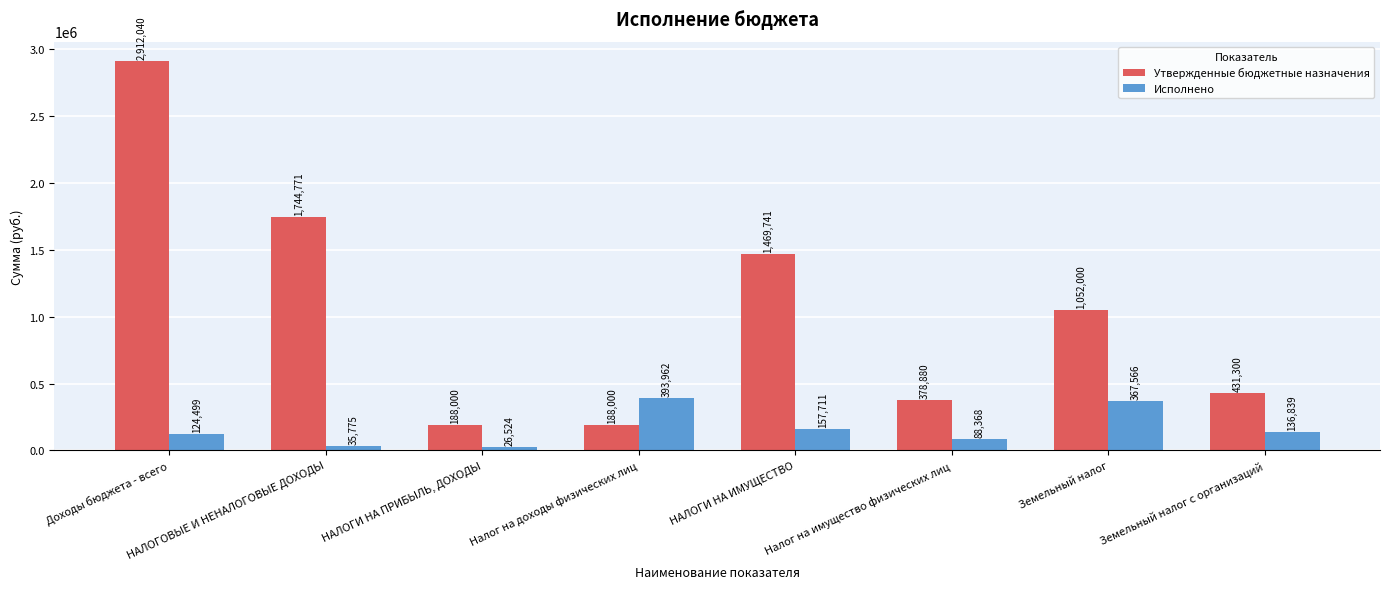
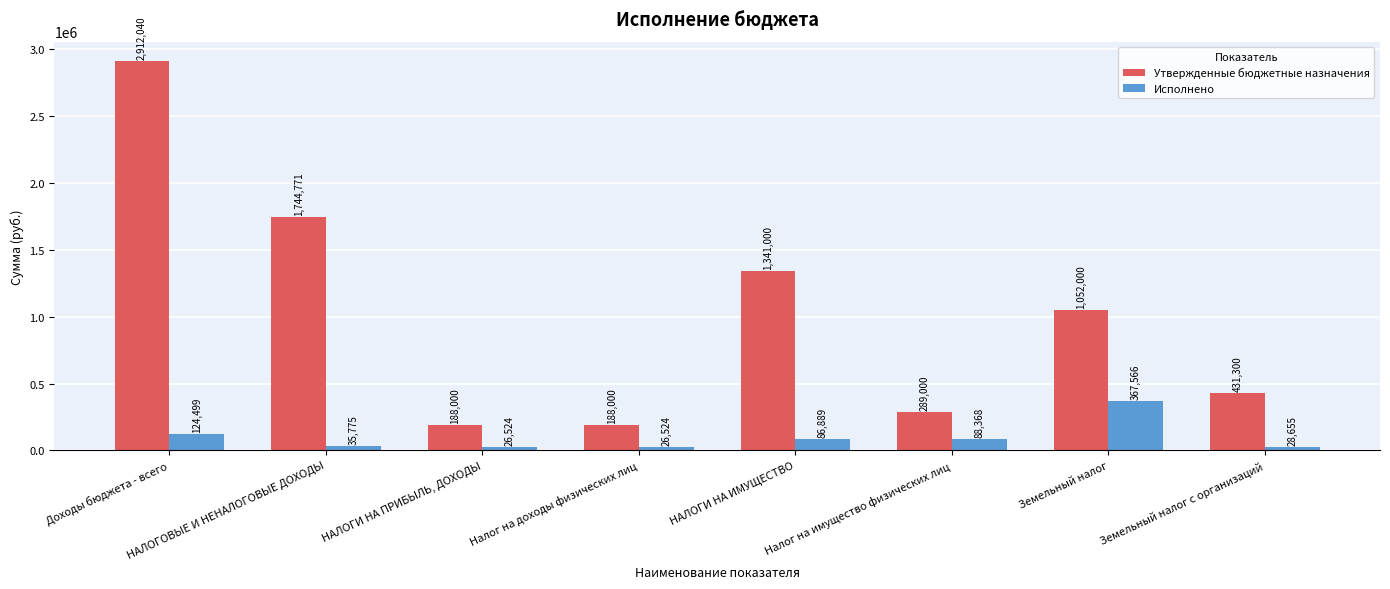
Исполнено, Налог на доходы физических лиц: 393,962 -> 26,524
Утвержденные бюджетные назначения, НАЛОГИ НА ИМУЩЕСТВО: 1,469,741 -> 1,341,000
Исполнено, НАЛОГИ НА ИМУЩЕСТВО: 157,711 -> 86,889
Утвержденные бюджетные назначения, Налог на имущество физических лиц: 378,880 -> 289,000
Исполнено, Земельный налог с организаций: 136,839 -> 28,655
